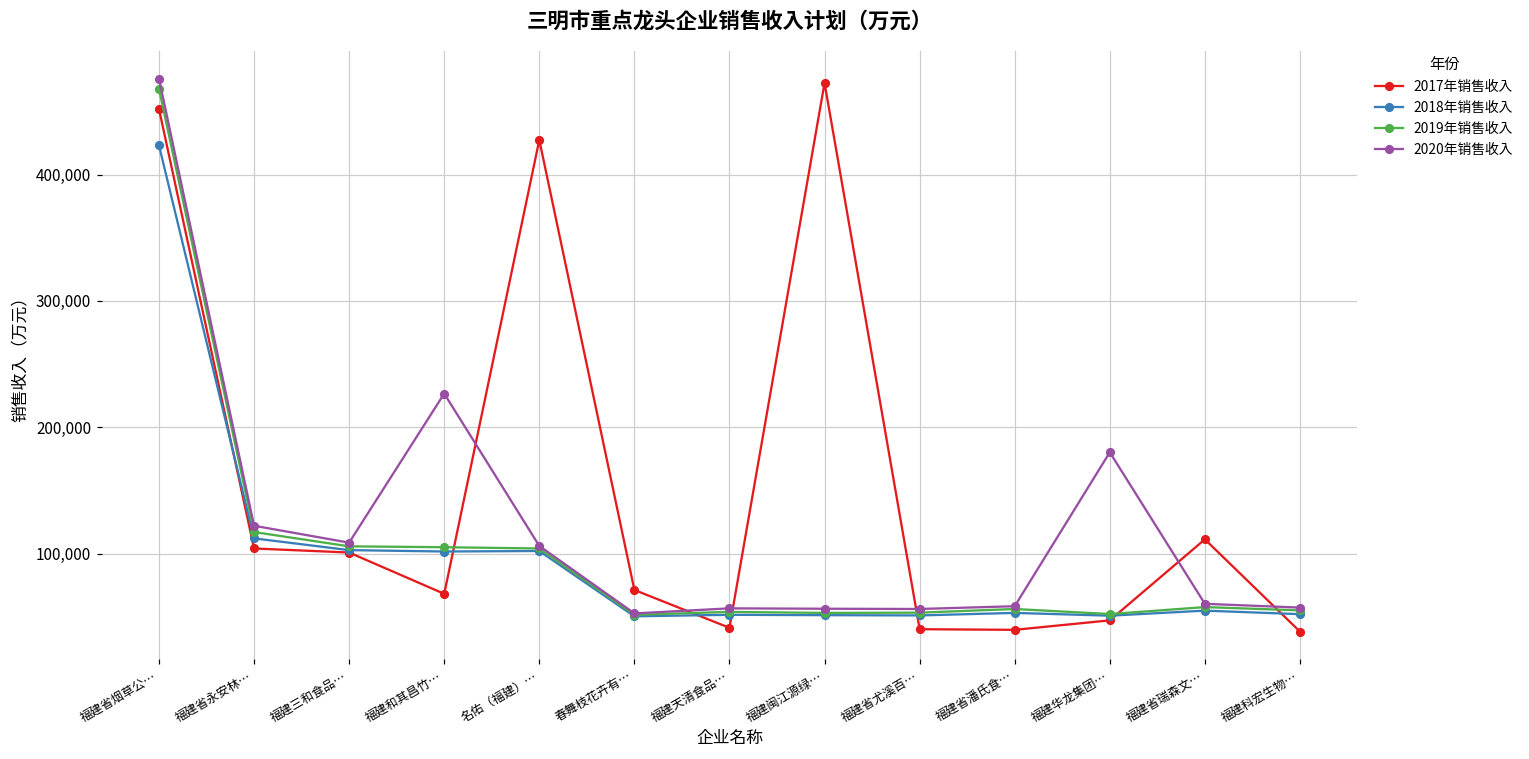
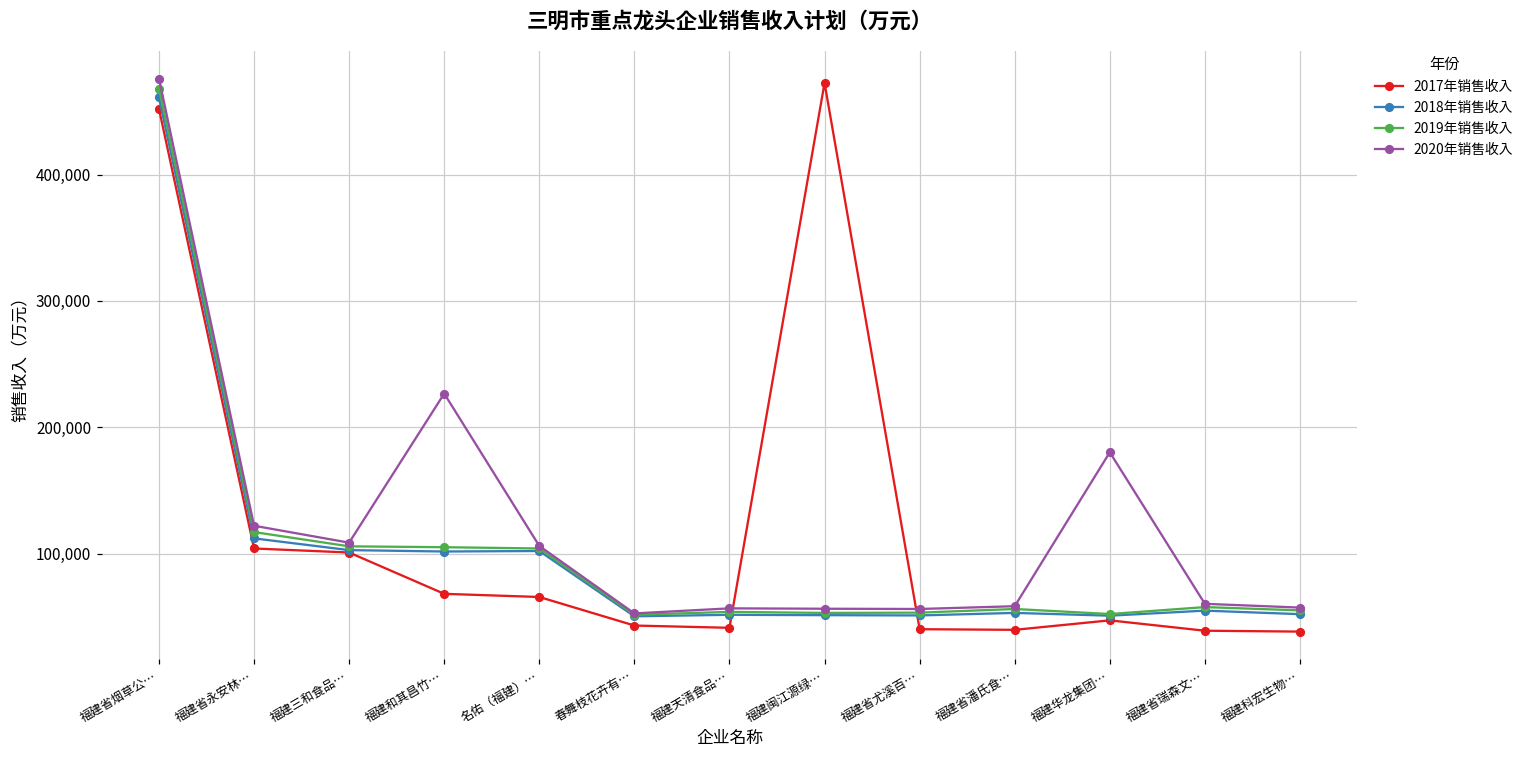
2018年销售收入, 福建省烟草公…: 423,000 -> 461,000
2017年销售收入, 名佑（福建）…: 427,000 -> 66,000
2017年销售收入, 春舞枝花卉有…: 71,000 -> 43,000
2017年销售收入, 福建省瑞森文…: 111,000 -> 39,000
